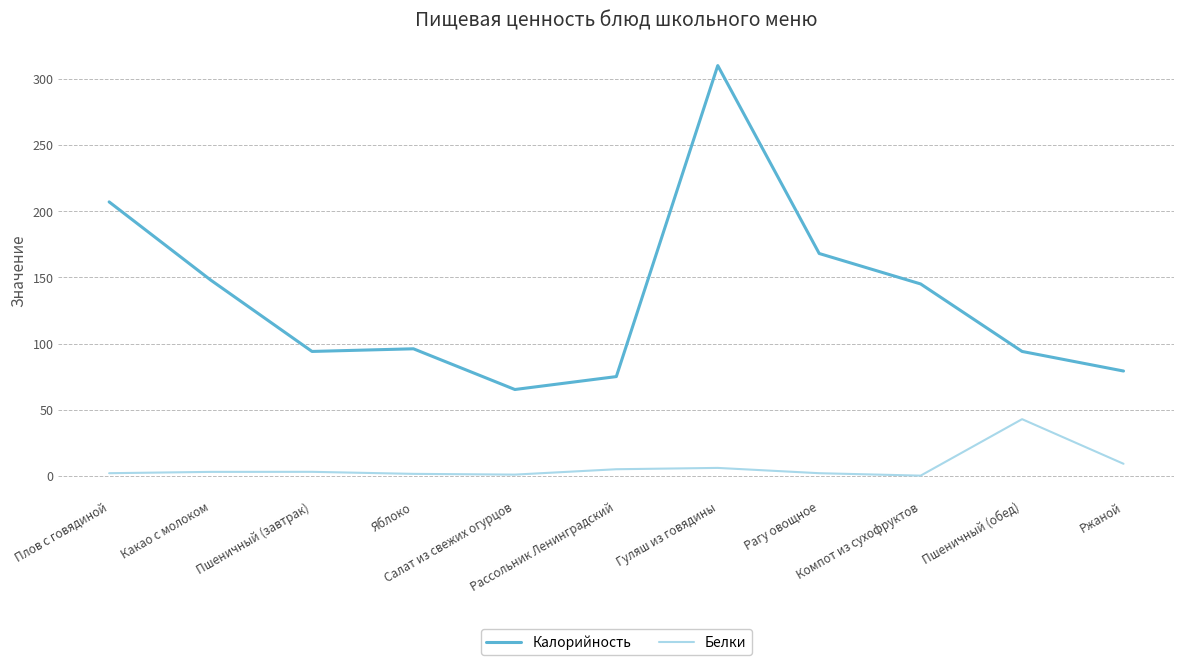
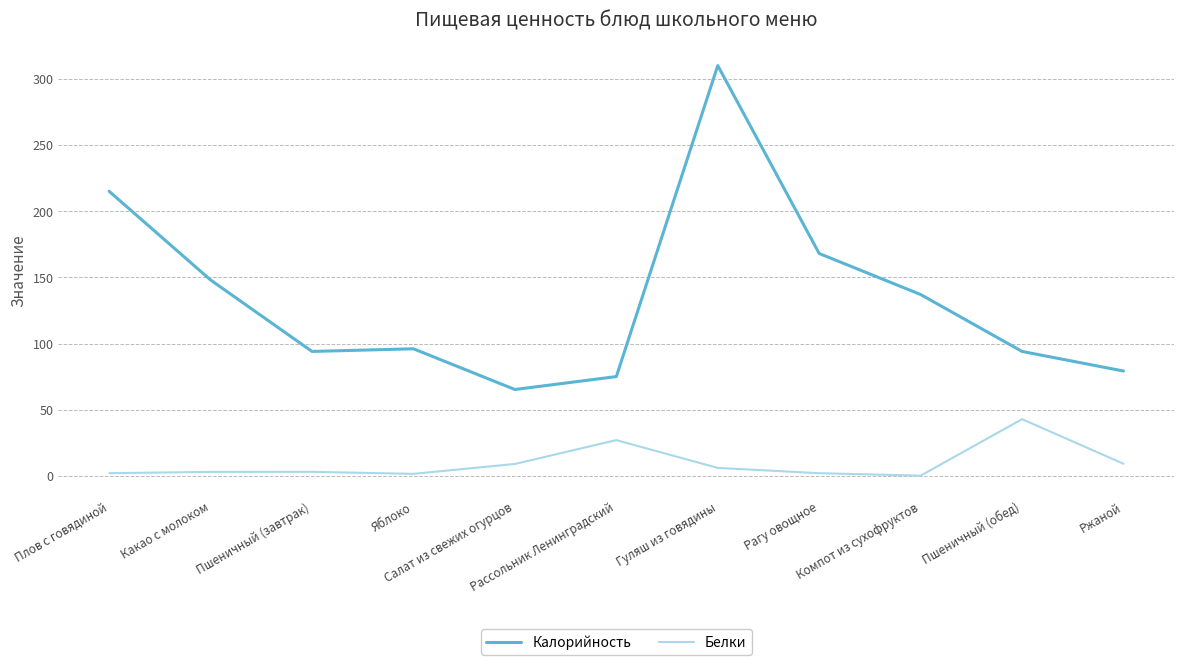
Калорийность, Плов с говядиной: 207 -> 215
Белки, Салат из свежих огурцов: 1 -> 9
Белки, Рассольник Ленинградский: 5 -> 27
Калорийность, Компот из сухофруктов: 145 -> 137
